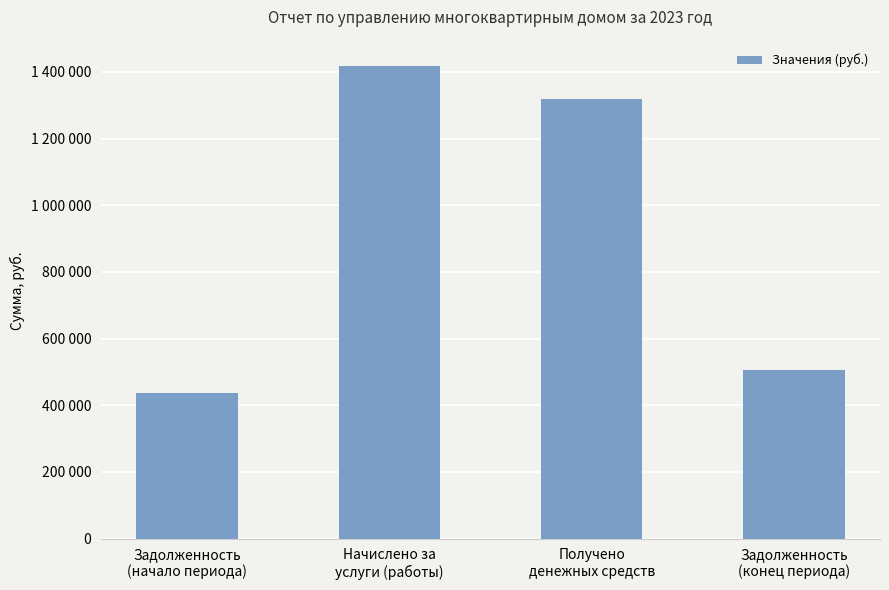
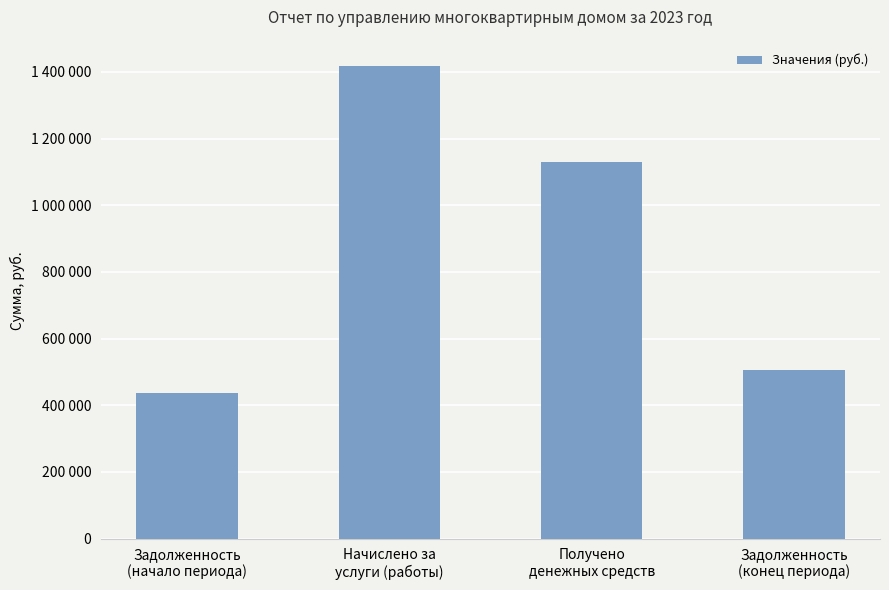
Получено денежных средств: 1320000 -> 1130000
